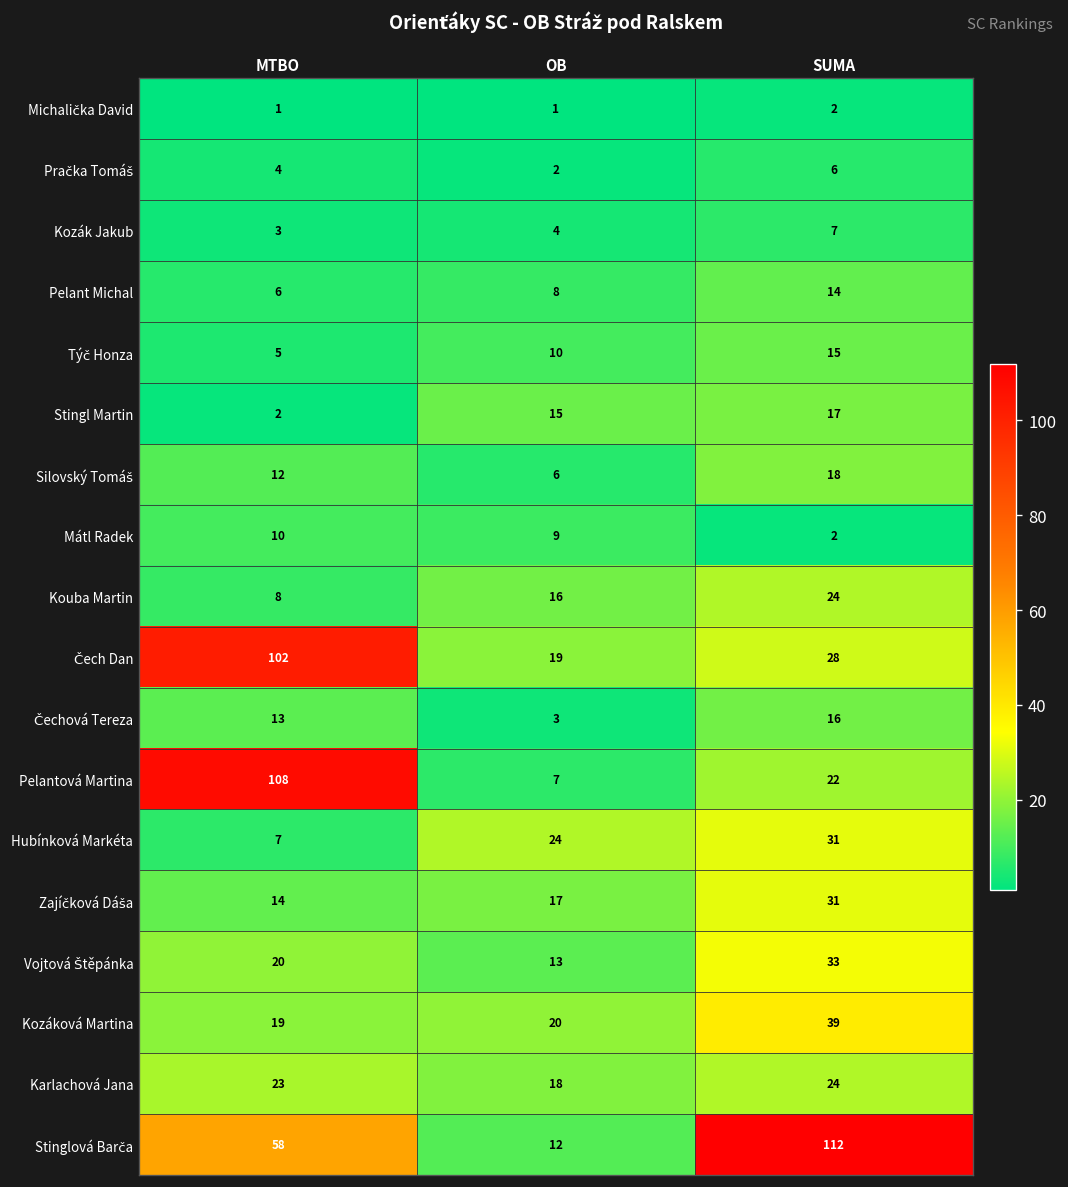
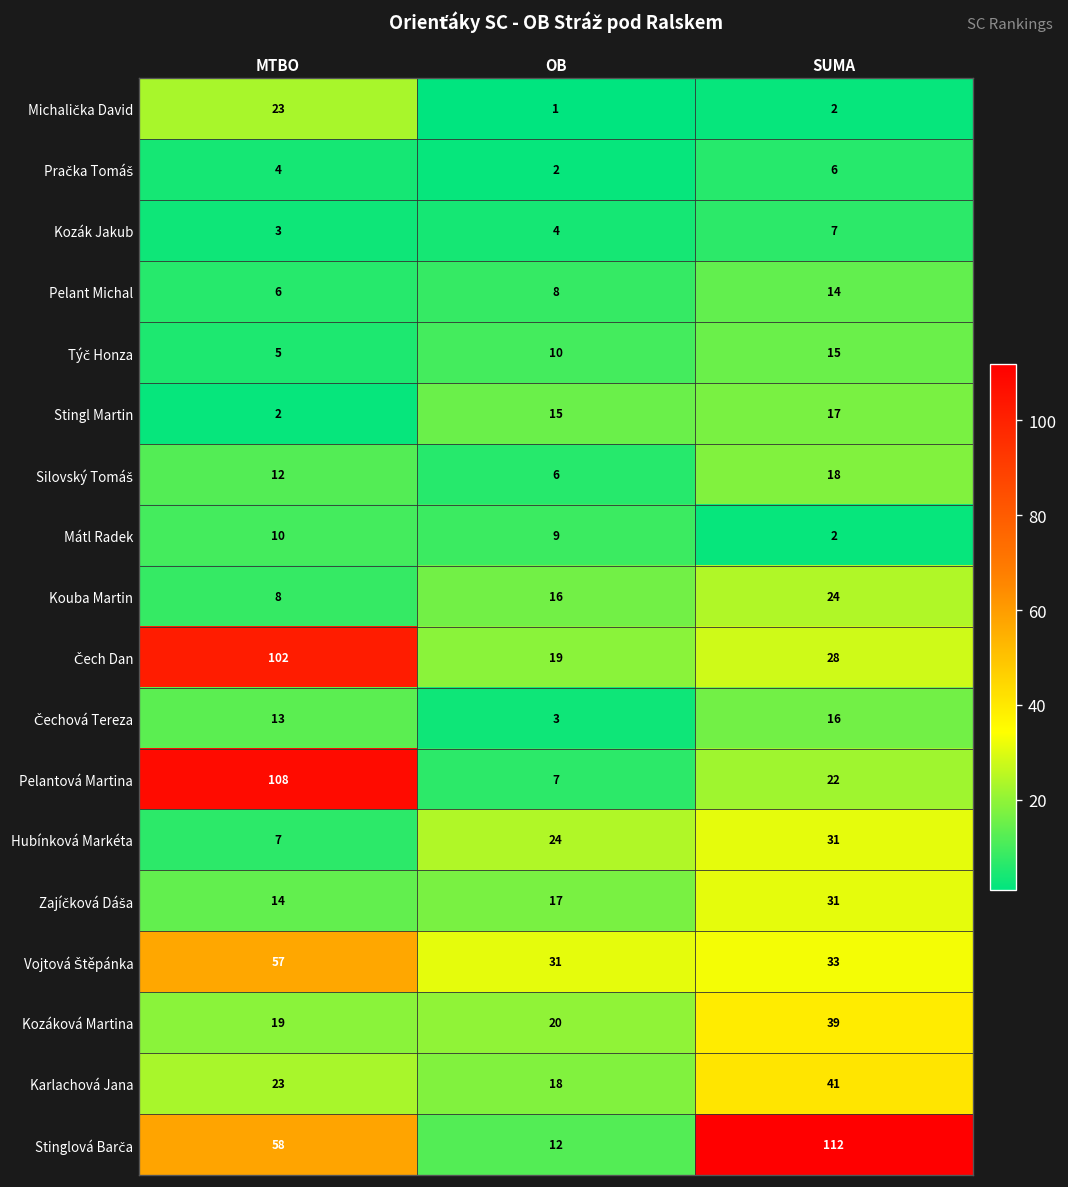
Michalička David, MTBO: 1 -> 23
Vojtová Štěpánka, MTBO: 20 -> 57
Vojtová Štěpánka, OB: 13 -> 31
Karlachová Jana, SUMA: 24 -> 41
